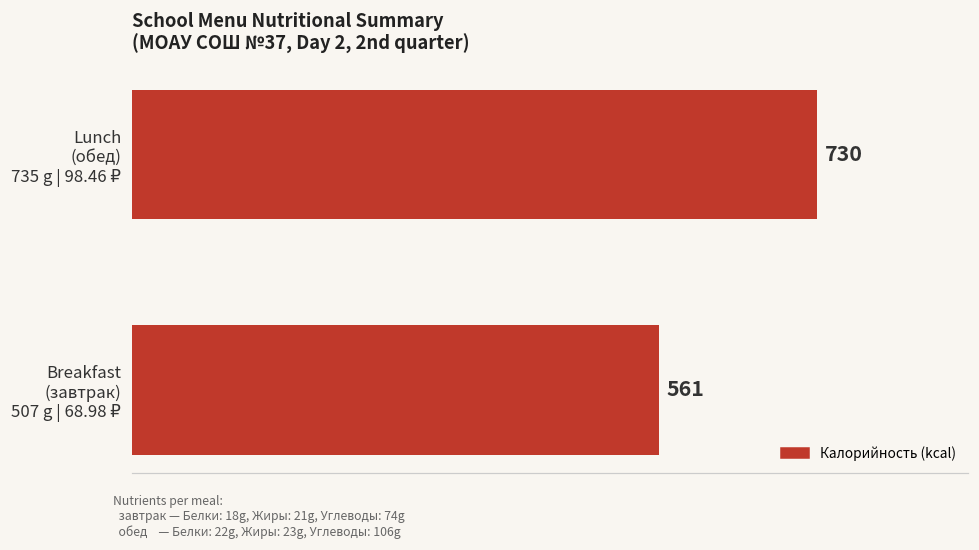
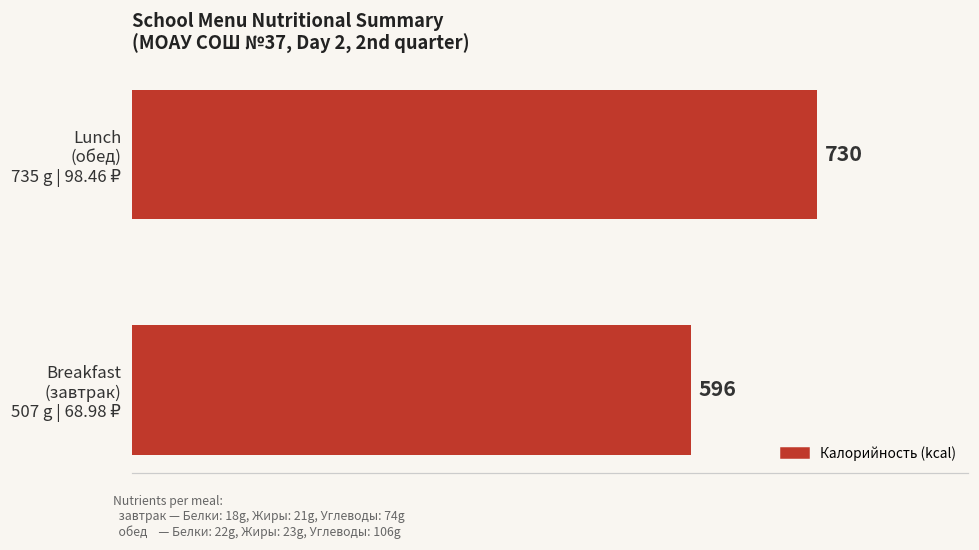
Breakfast (завтрак) 507 g | 68.98 ₽: 561 -> 596
